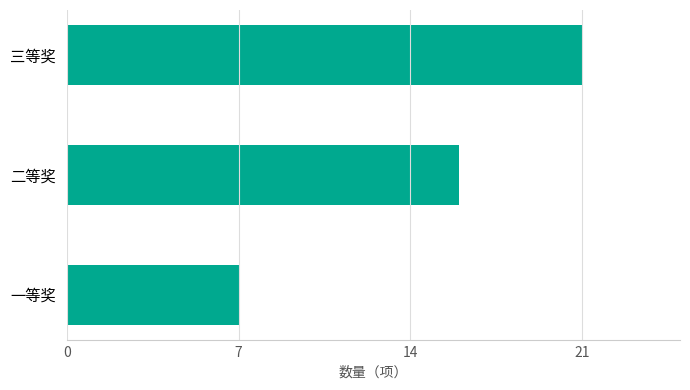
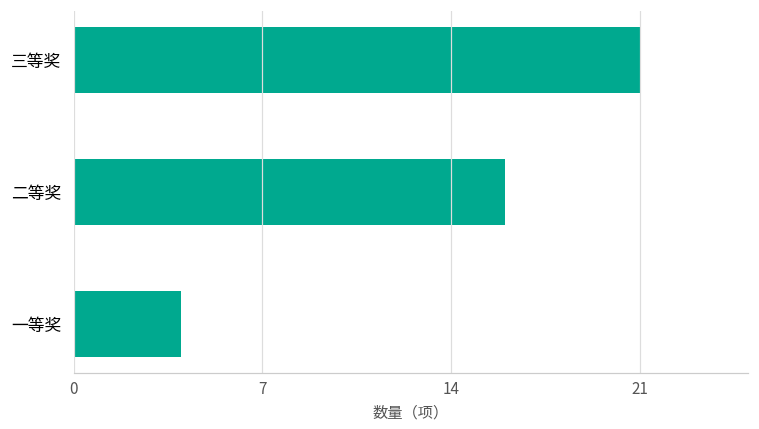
一等奖: 7 -> 4
